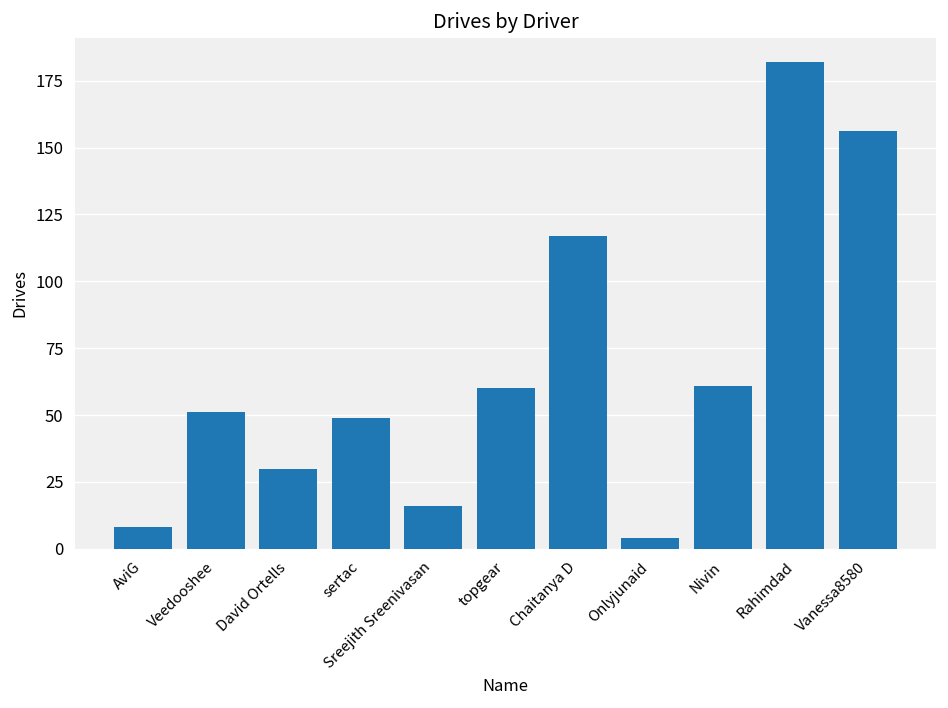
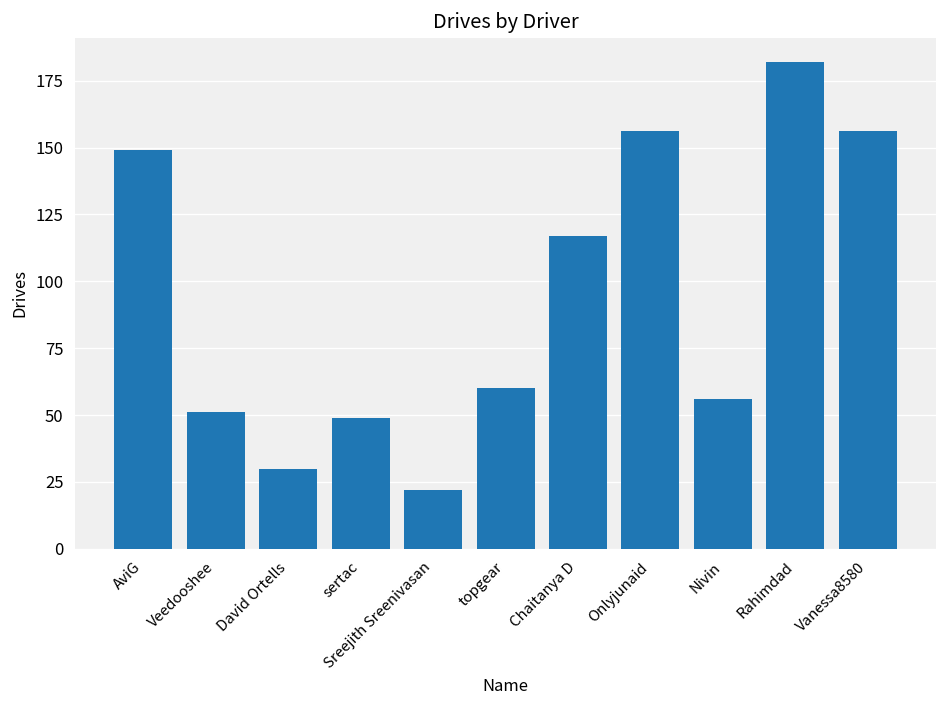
AviG: 8 -> 149
Sreejith Sreenivasan: 16 -> 22
Onlyjunaid: 4 -> 156
Nivin: 61 -> 56
